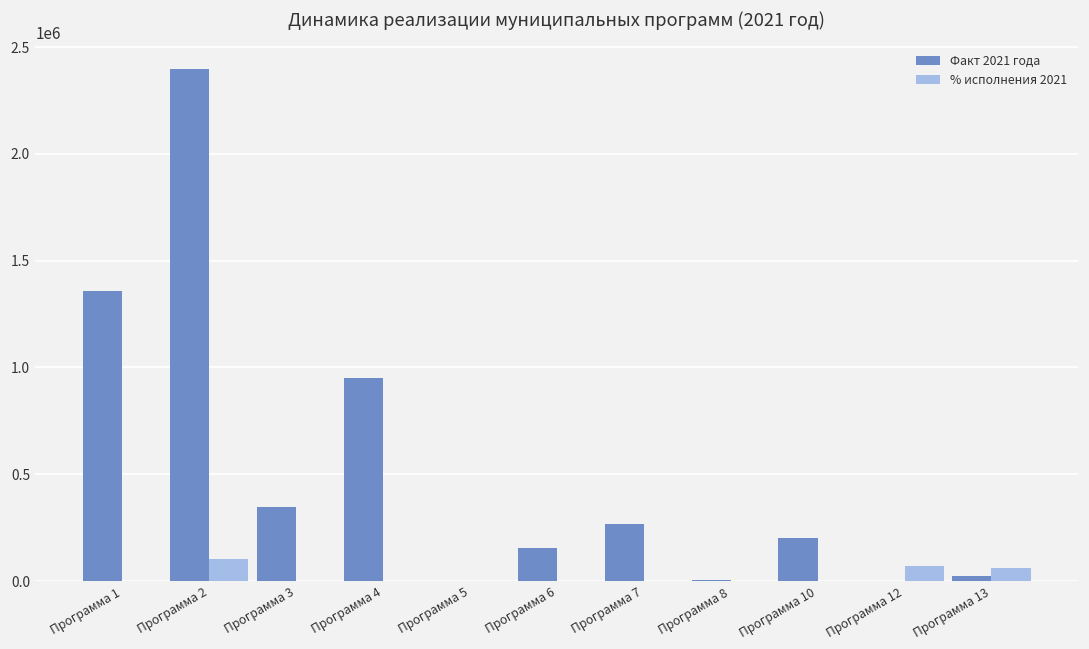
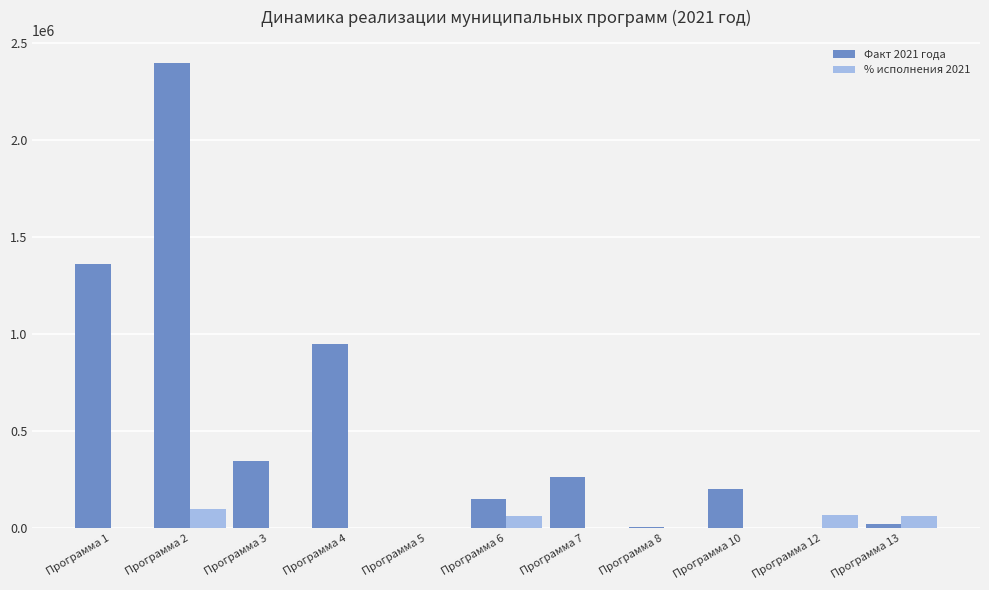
% исполнения 2021, Программа 6: 0 -> 60000
